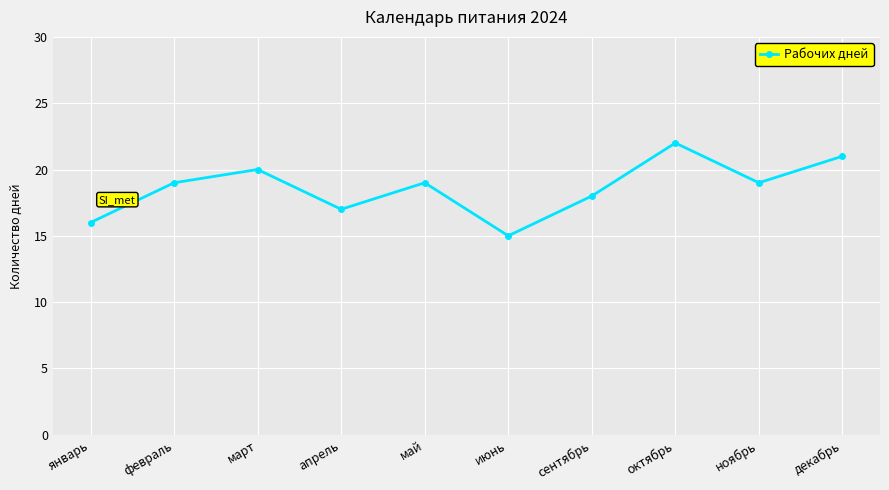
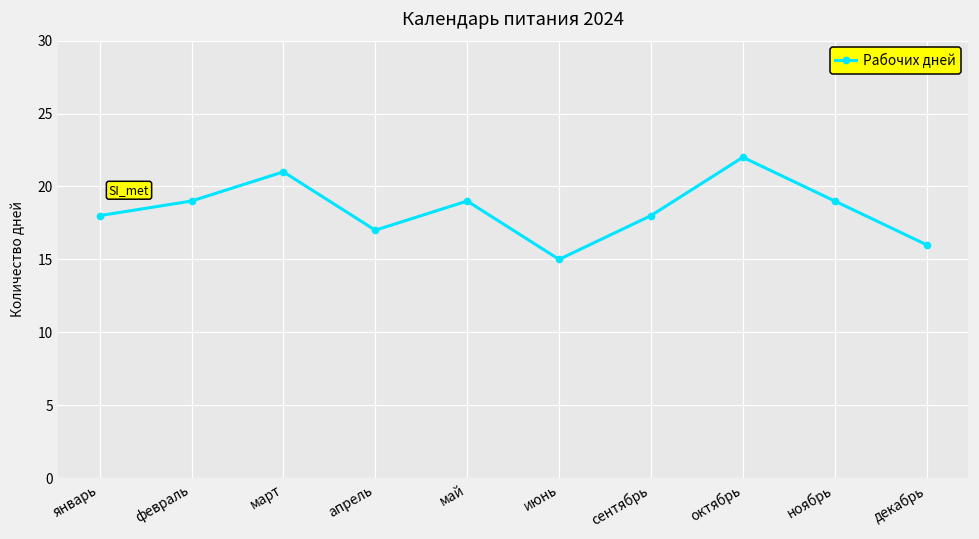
январь: 16 -> 18
март: 20 -> 21
декабрь: 21 -> 16
